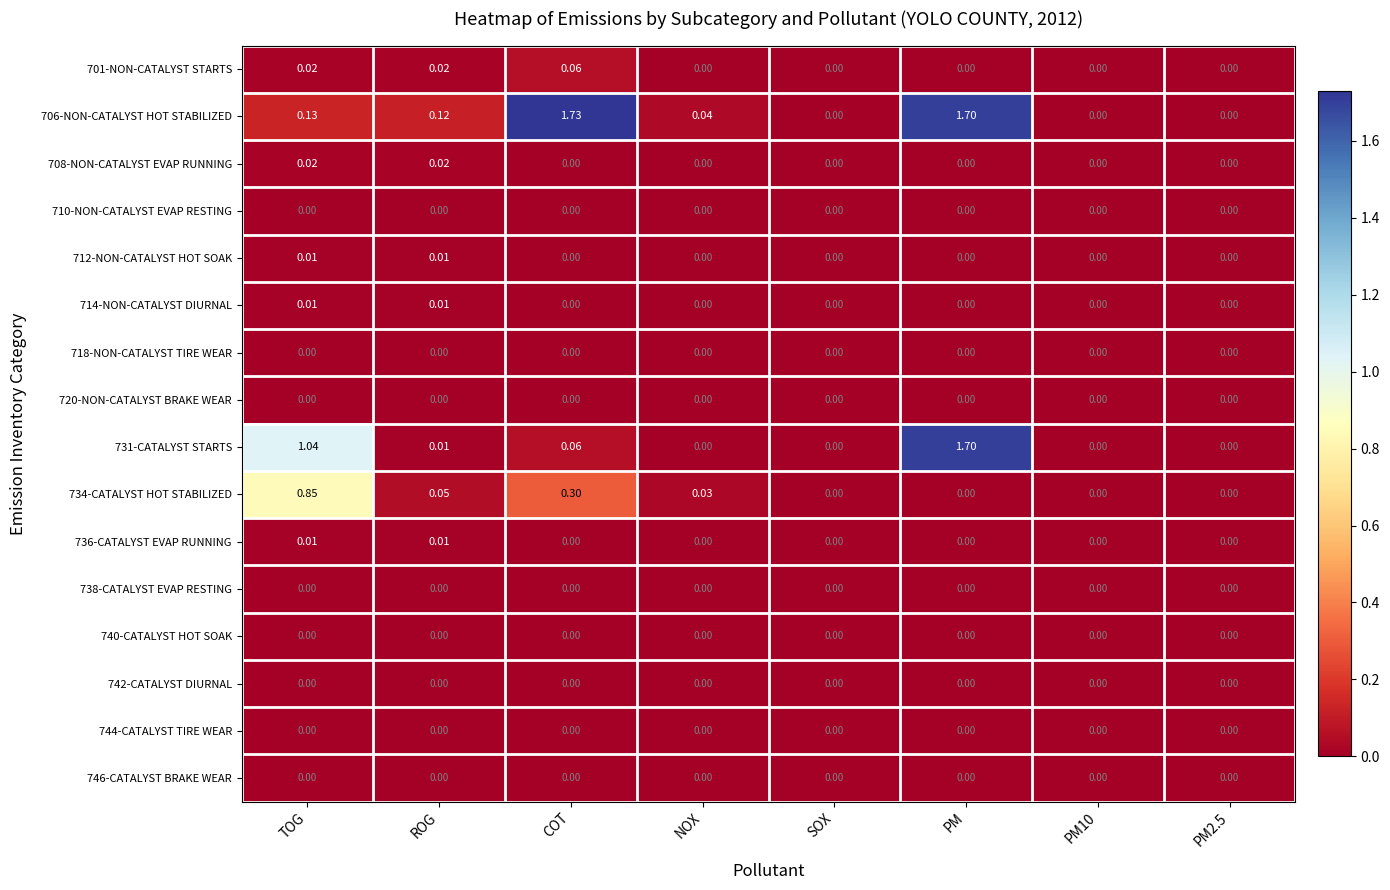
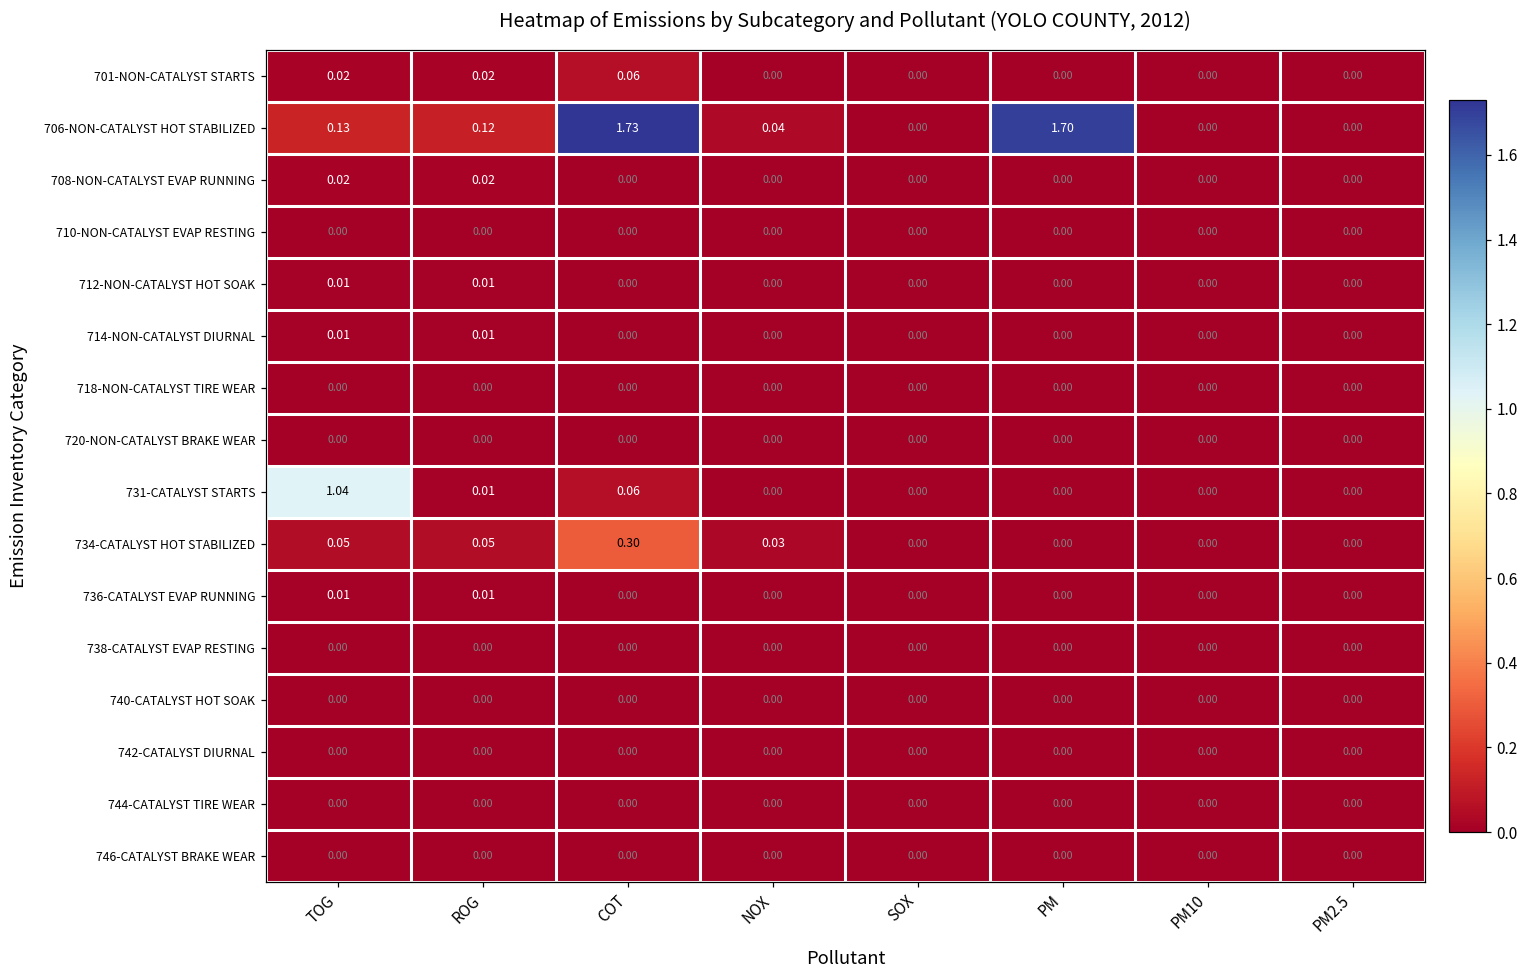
731-CATALYST STARTS, PM: 1.70 -> 0.00
734-CATALYST HOT STABILIZED, TOG: 0.85 -> 0.05
